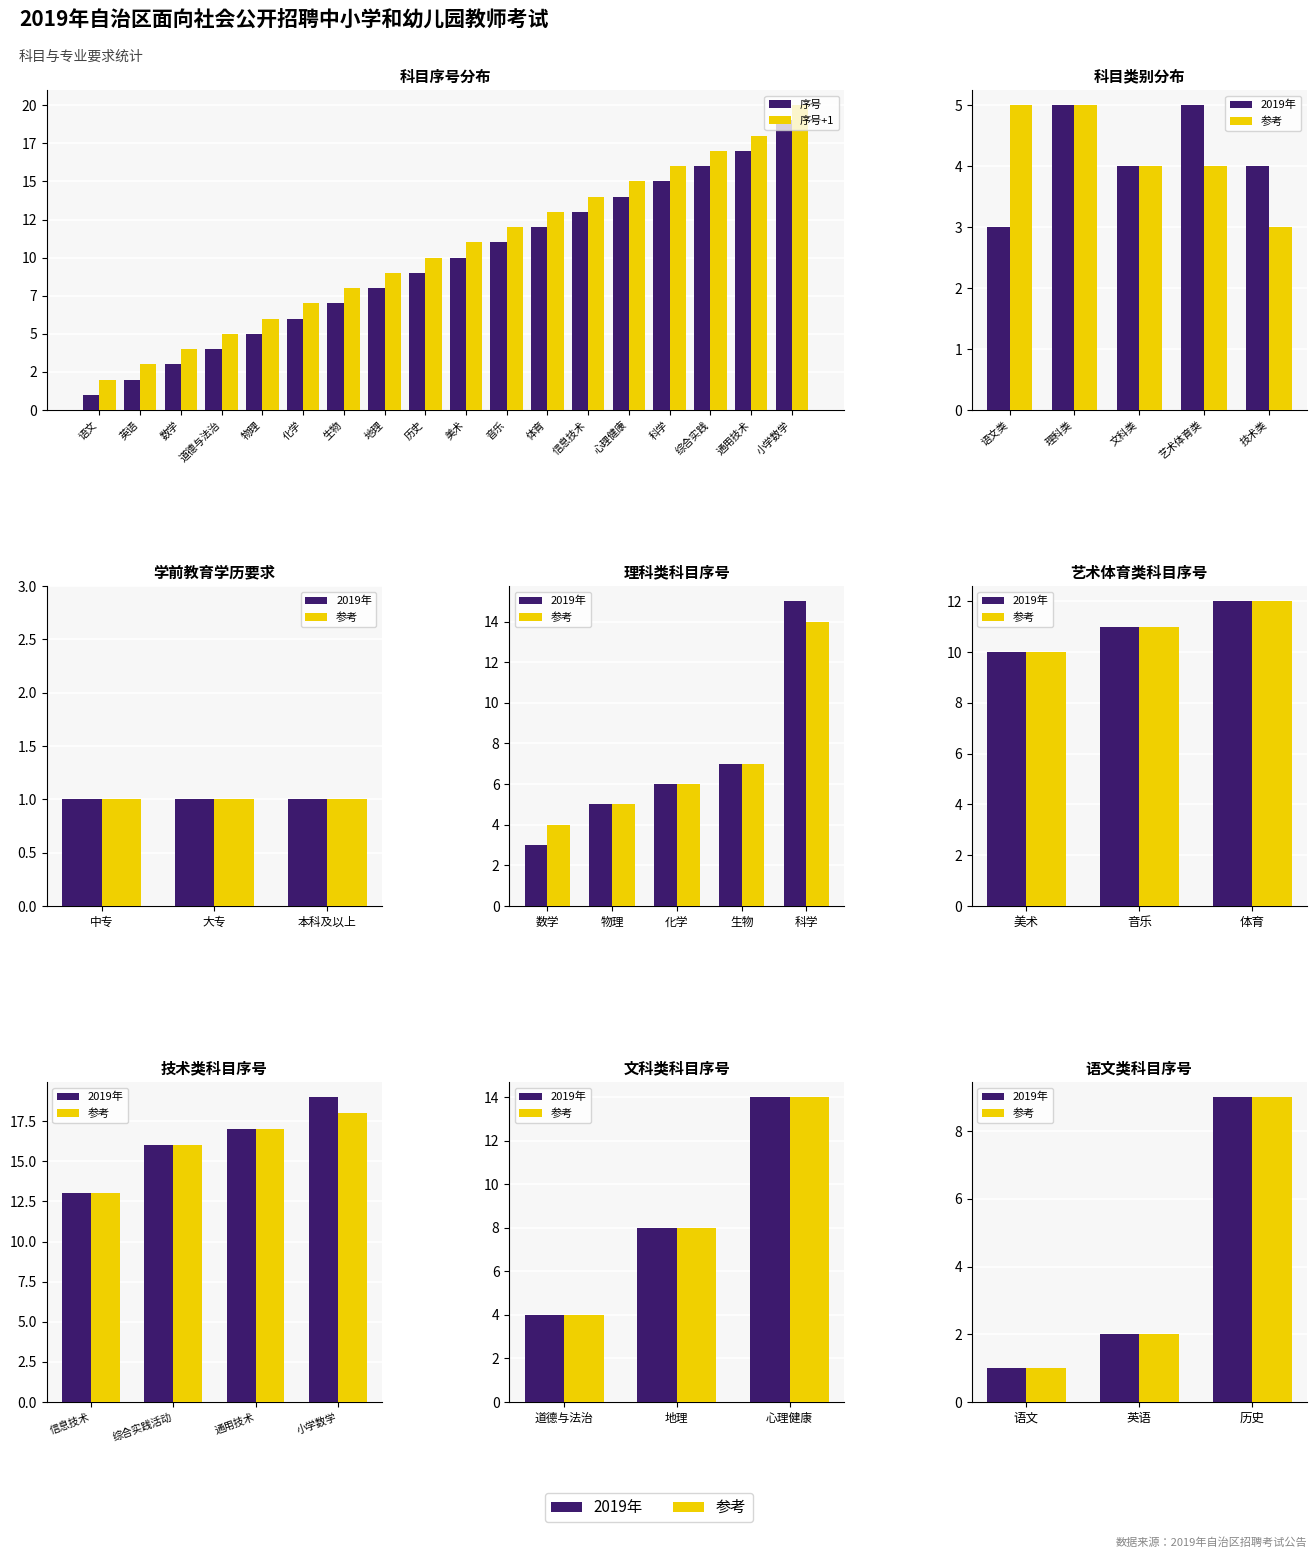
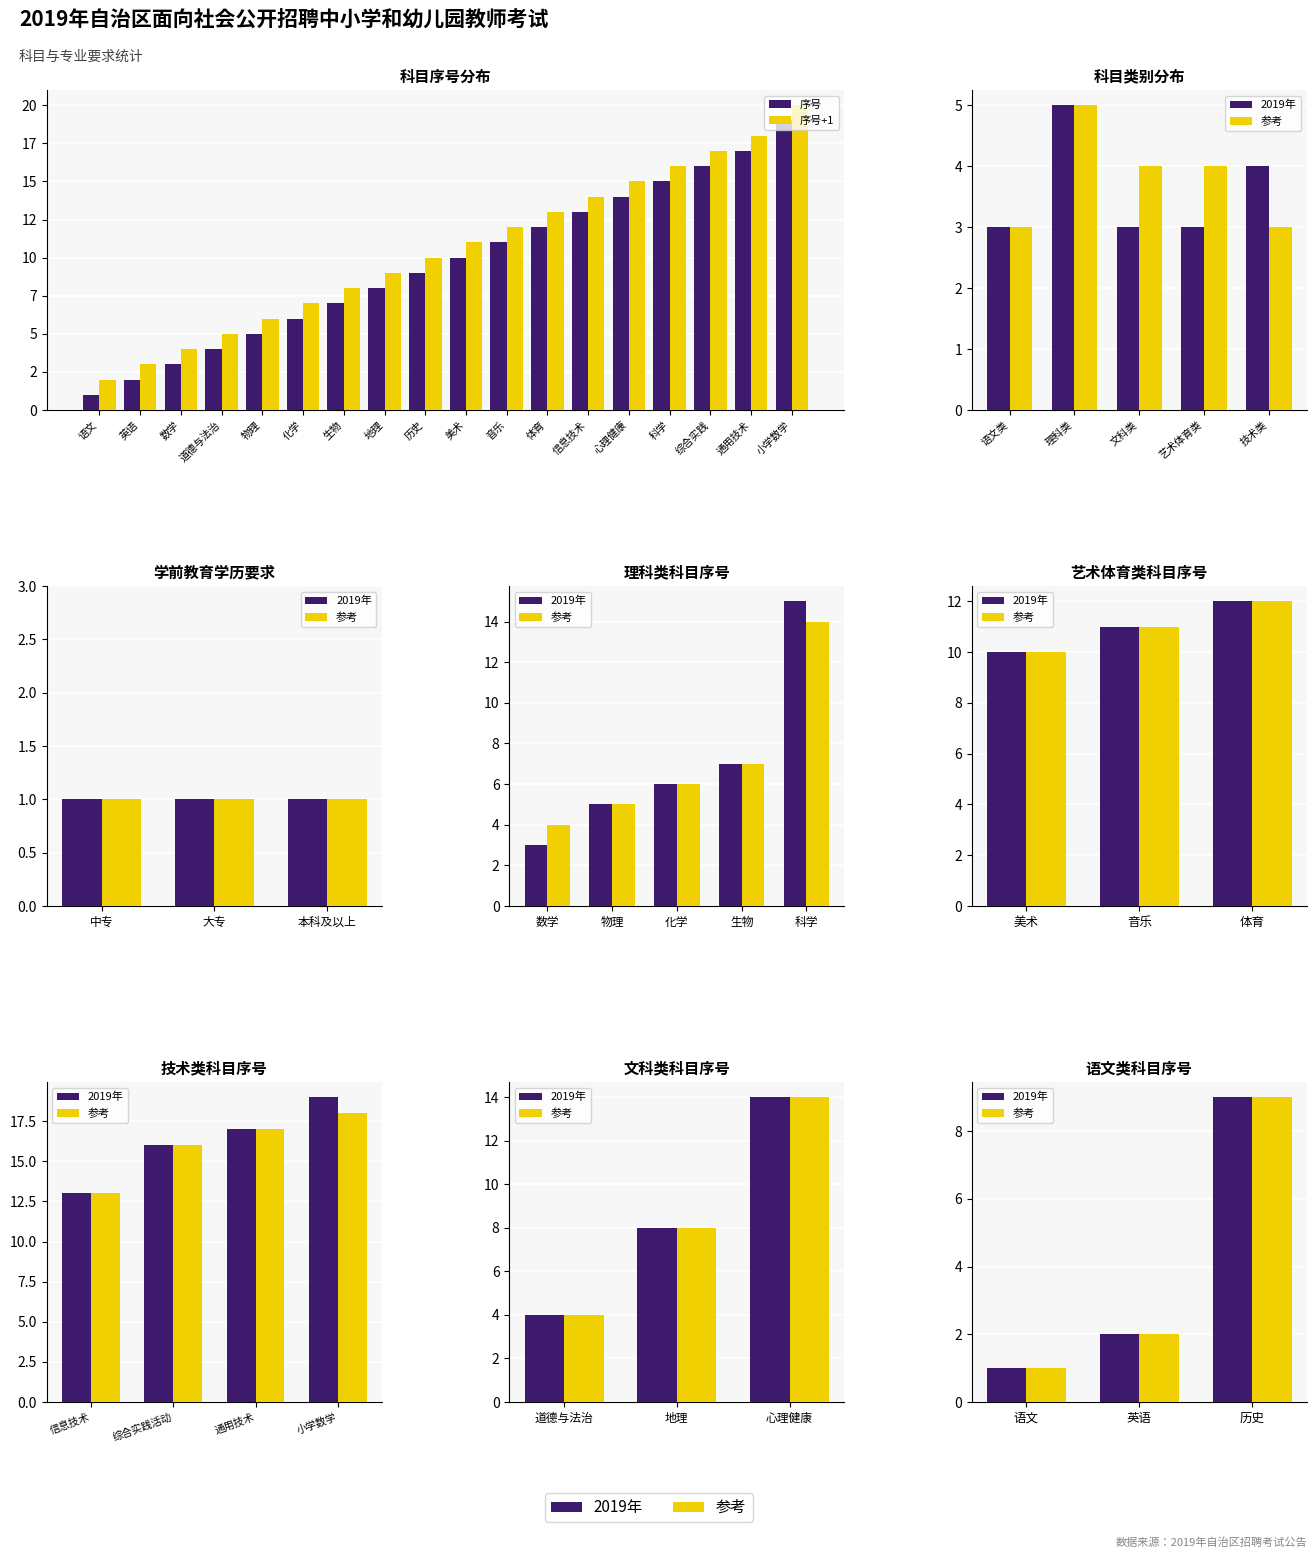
科目类别分布, 参考, 语文类: 5 -> 3
科目类别分布, 2019年, 文科类: 4 -> 3
科目类别分布, 2019年, 艺术体育类: 5 -> 3
